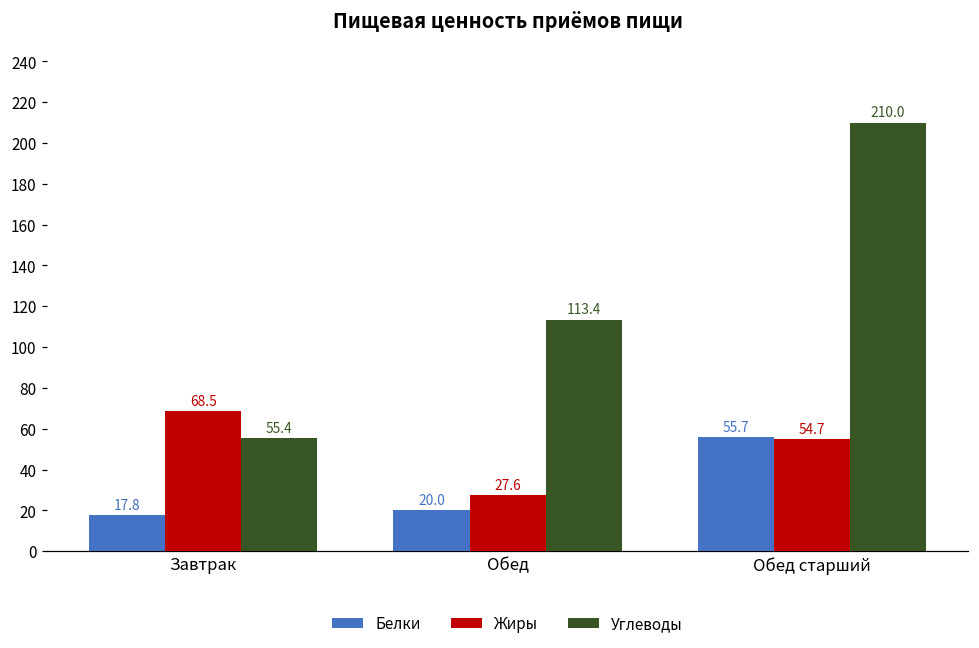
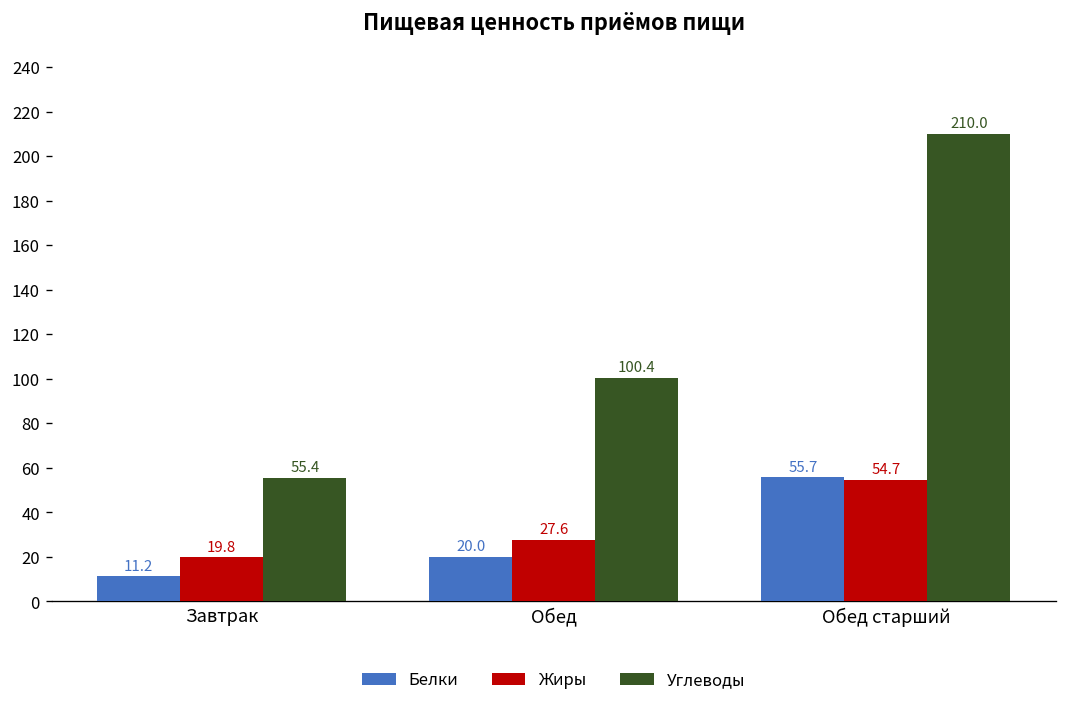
Белки, Завтрак: 17.8 -> 11.2
Жиры, Завтрак: 68.5 -> 19.8
Углеводы, Обед: 113.4 -> 100.4
